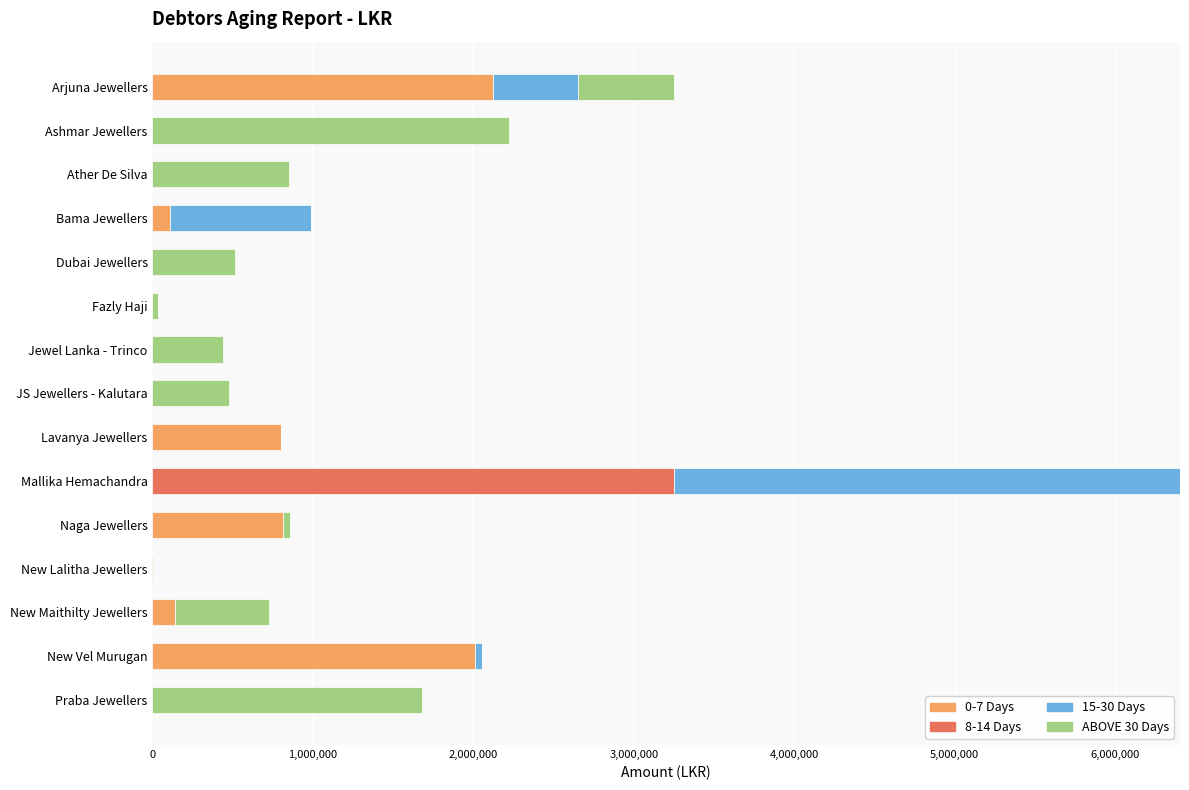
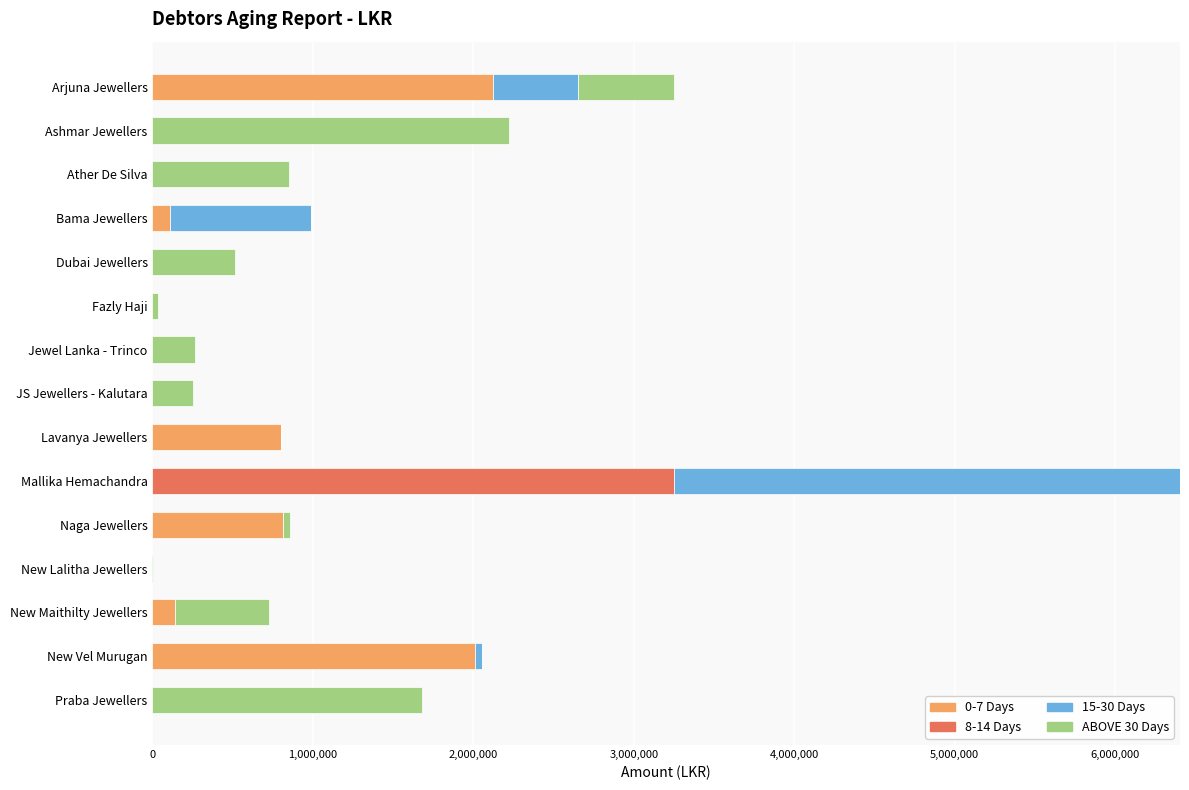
ABOVE 30 Days, Jewel Lanka - Trinco: 440,000 -> 270,000
ABOVE 30 Days, JS Jewellers - Kalutara: 470,000 -> 260,000
